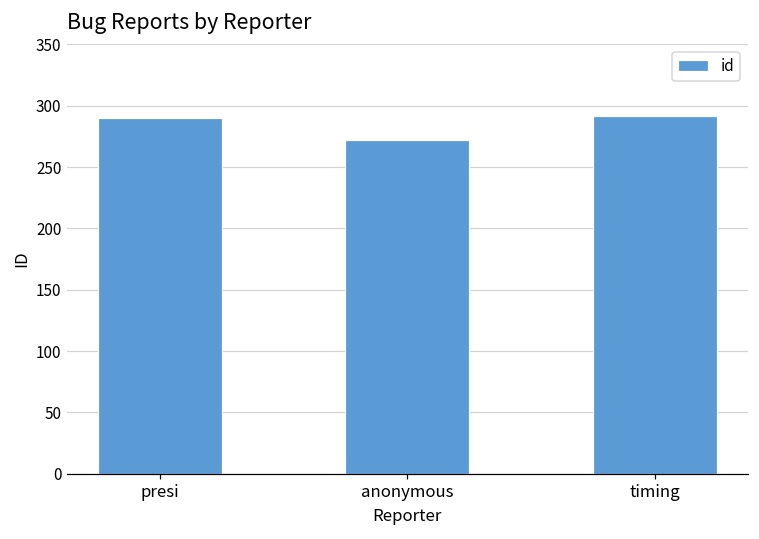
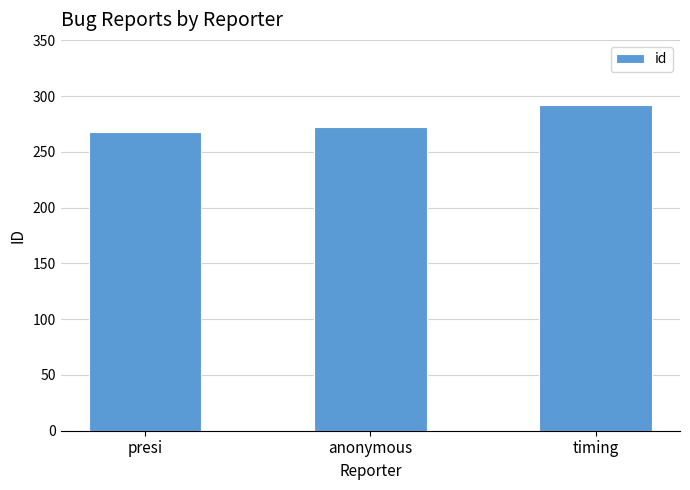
presi: 290 -> 268
